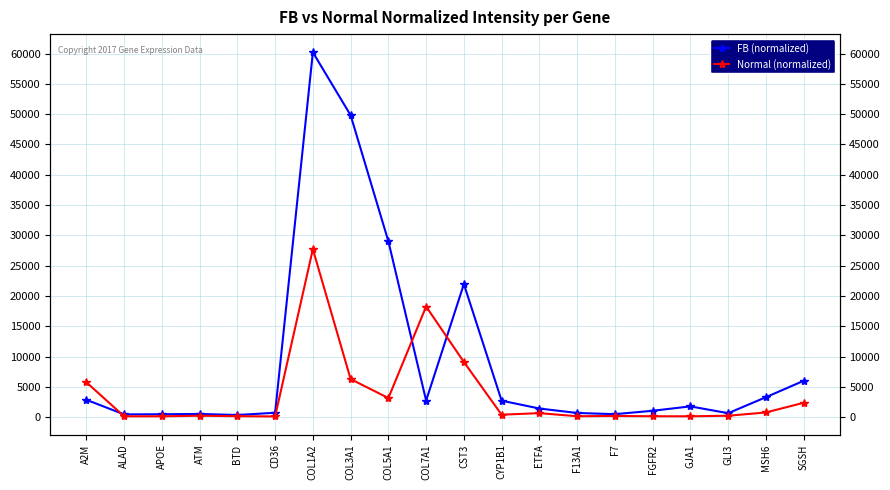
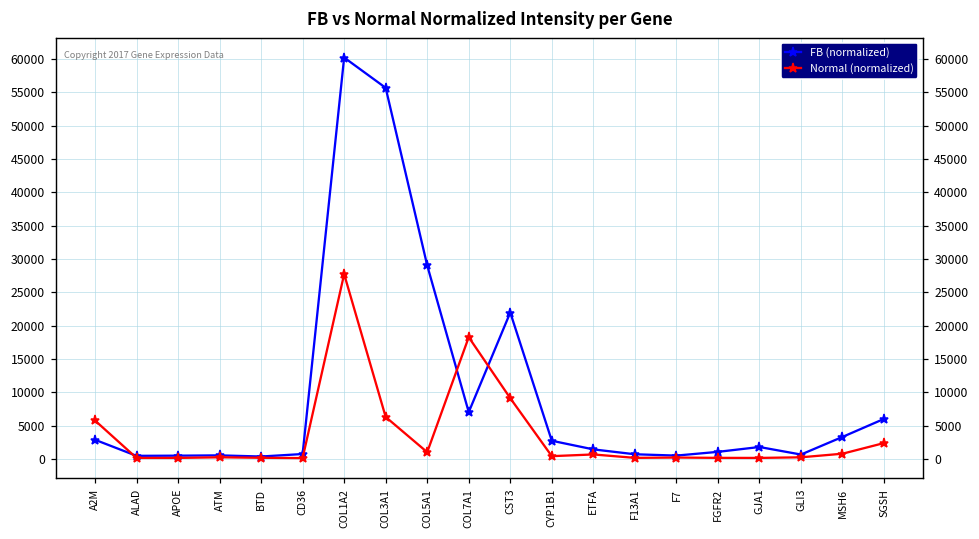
FB (normalized), COL3A1: 50000 -> 56000
Normal (normalized), COL5A1: 3000 -> 1000
FB (normalized), COL7A1: 3000 -> 7000
